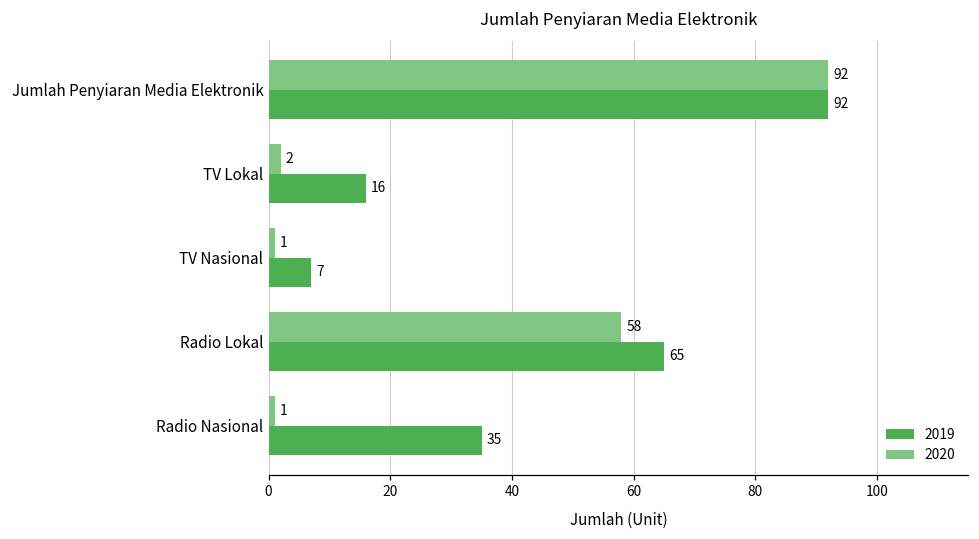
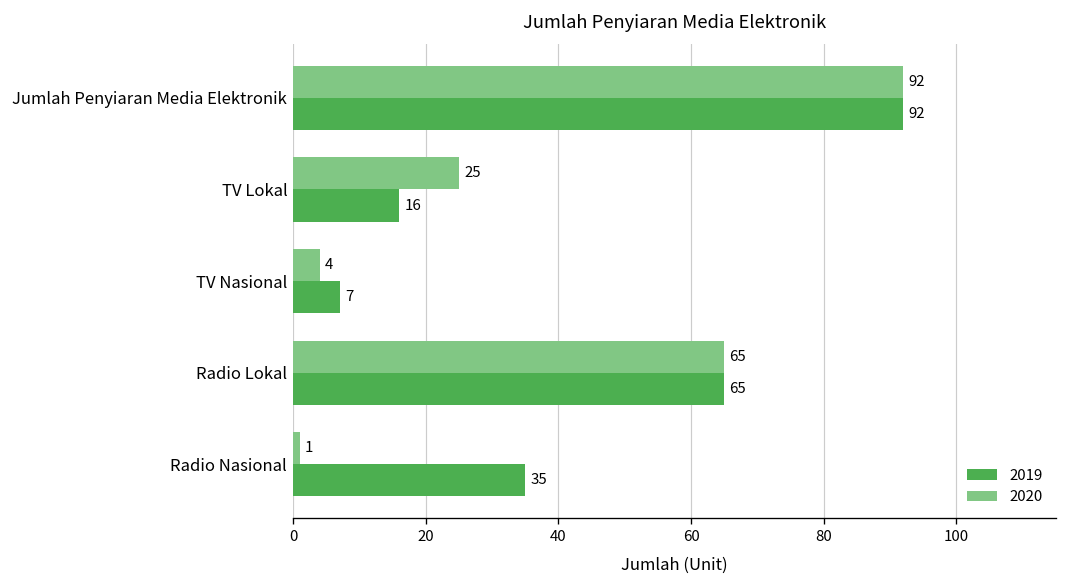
2020, TV Lokal: 2 -> 25
2020, TV Nasional: 1 -> 4
2020, Radio Lokal: 58 -> 65
